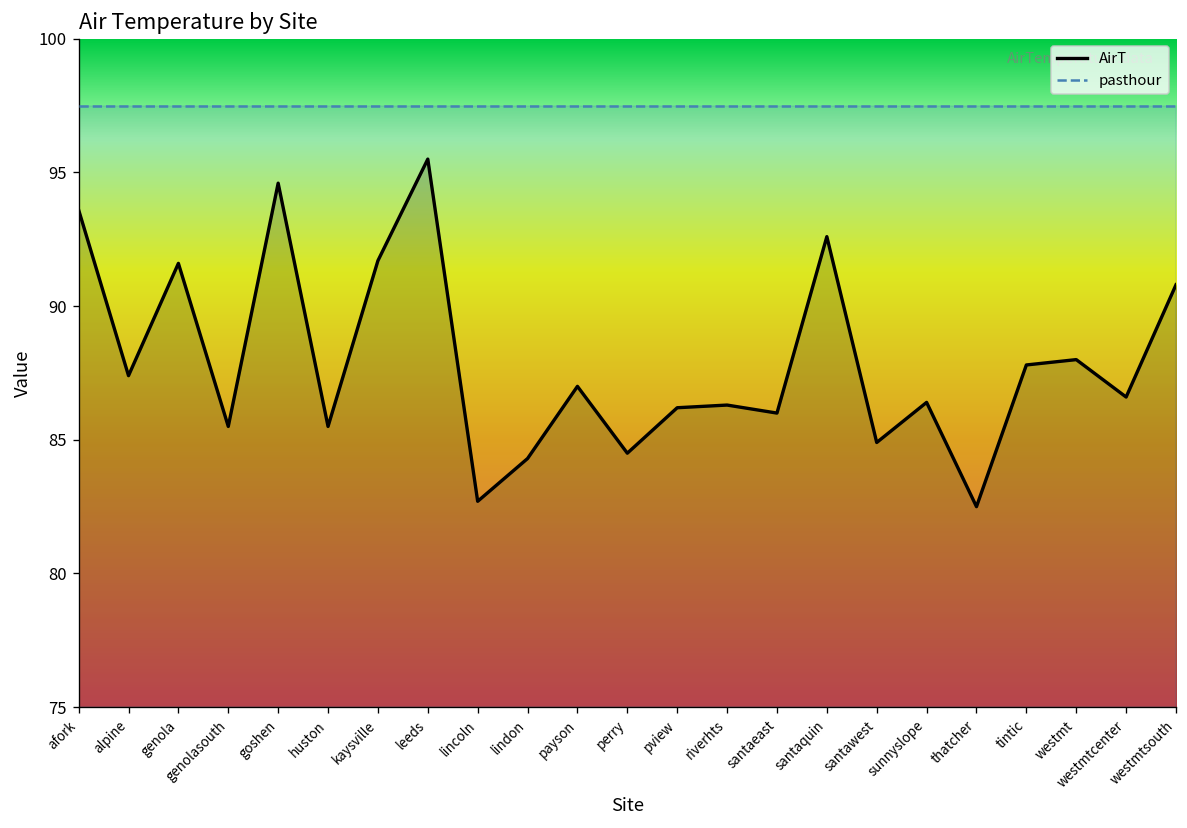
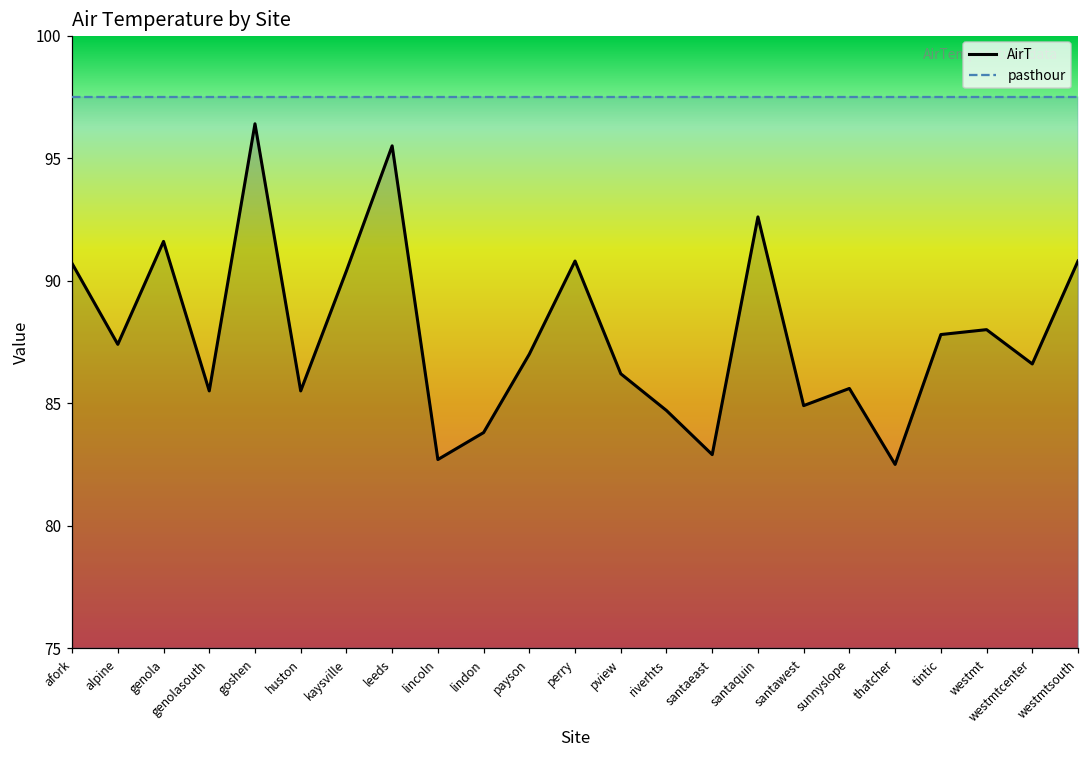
AirT, afork: 93.6 -> 90.7
AirT, goshen: 94.6 -> 96.4
AirT, kaysville: 91.7 -> 90.4
AirT, lindon: 84.3 -> 83.8
AirT, perry: 84.5 -> 90.8
AirT, riverhts: 86.3 -> 84.7
AirT, santaeast: 86.0 -> 82.9
AirT, sunnyslope: 86.4 -> 85.6
